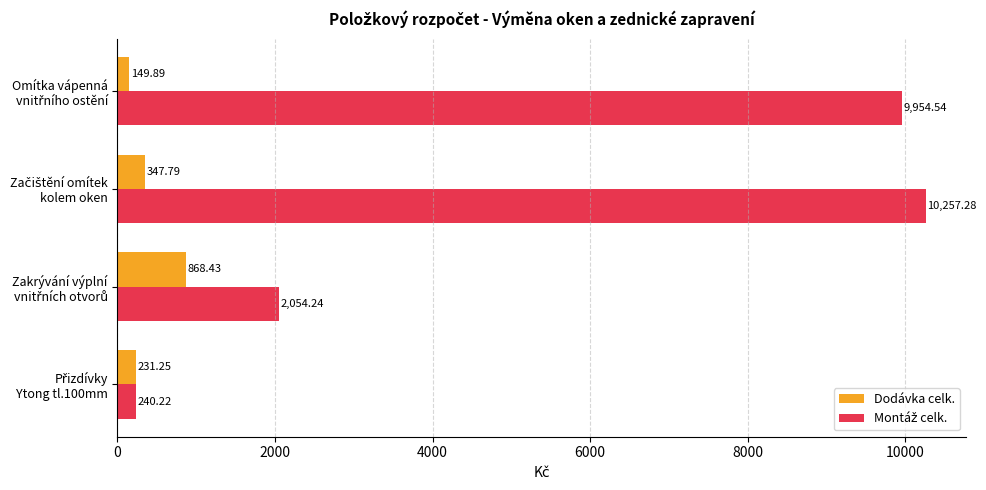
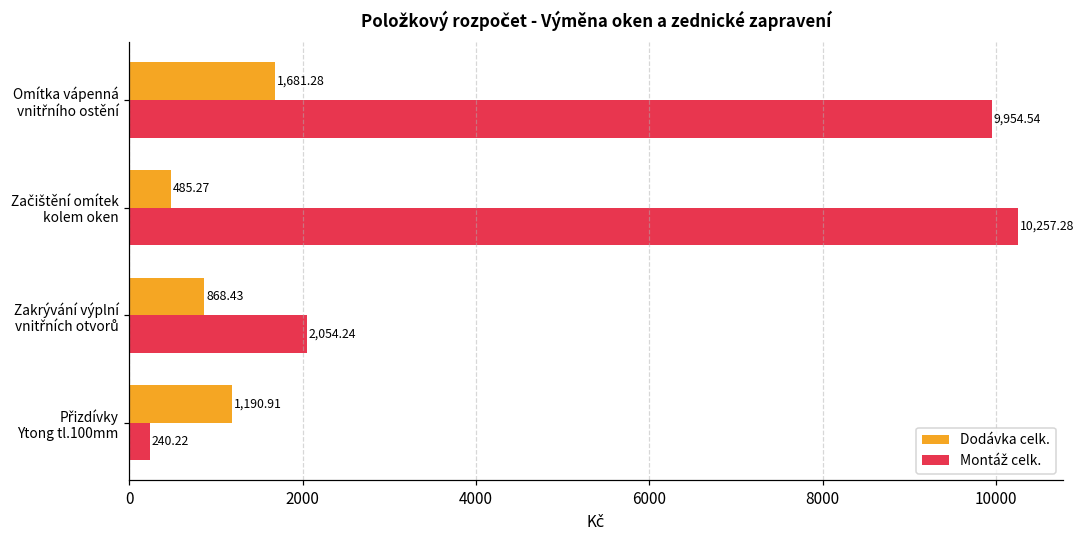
Dodávka celk., Omítka vápenná vnitřního ostění: 149.89 -> 1,681.28
Dodávka celk., Začištění omítek kolem oken: 347.79 -> 485.27
Dodávka celk., Přizdívky Ytong tl.100mm: 231.25 -> 1,190.91
